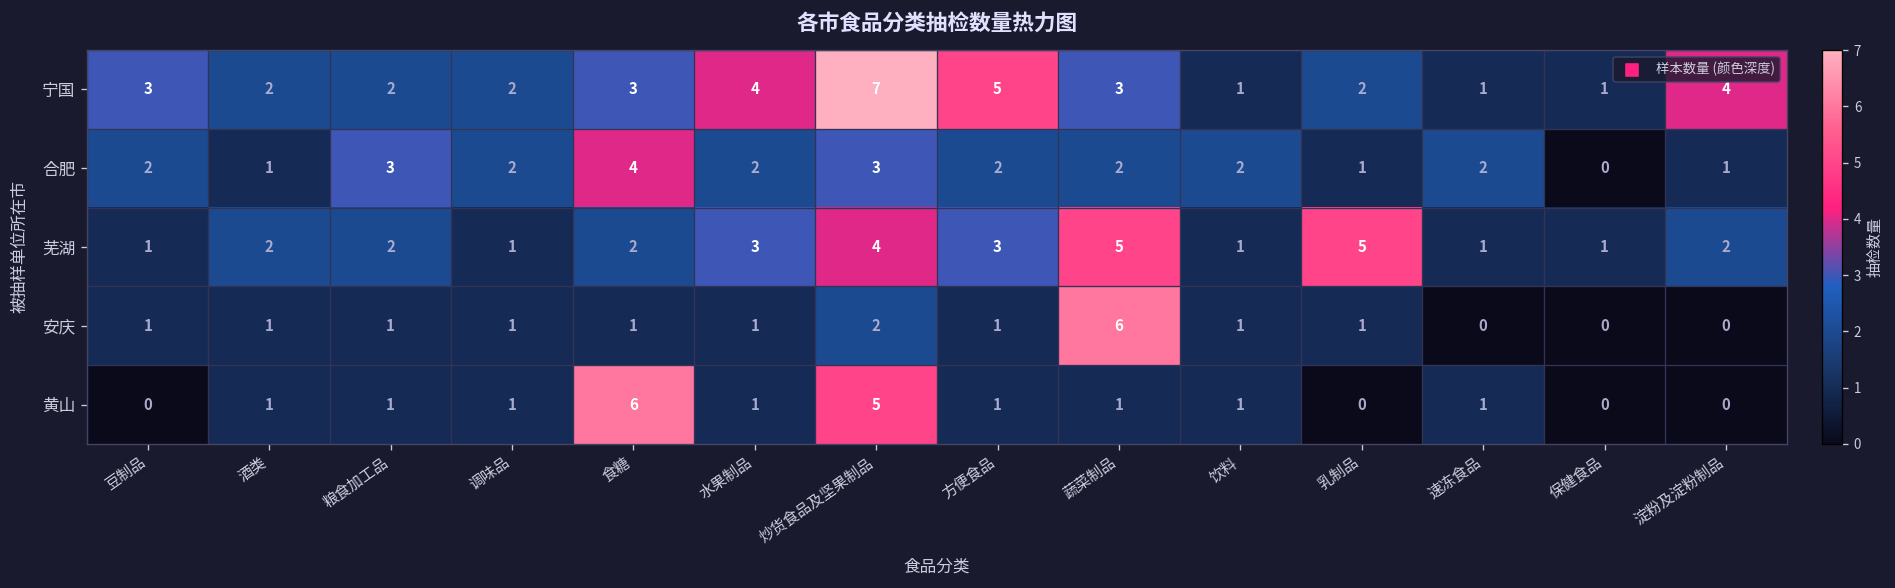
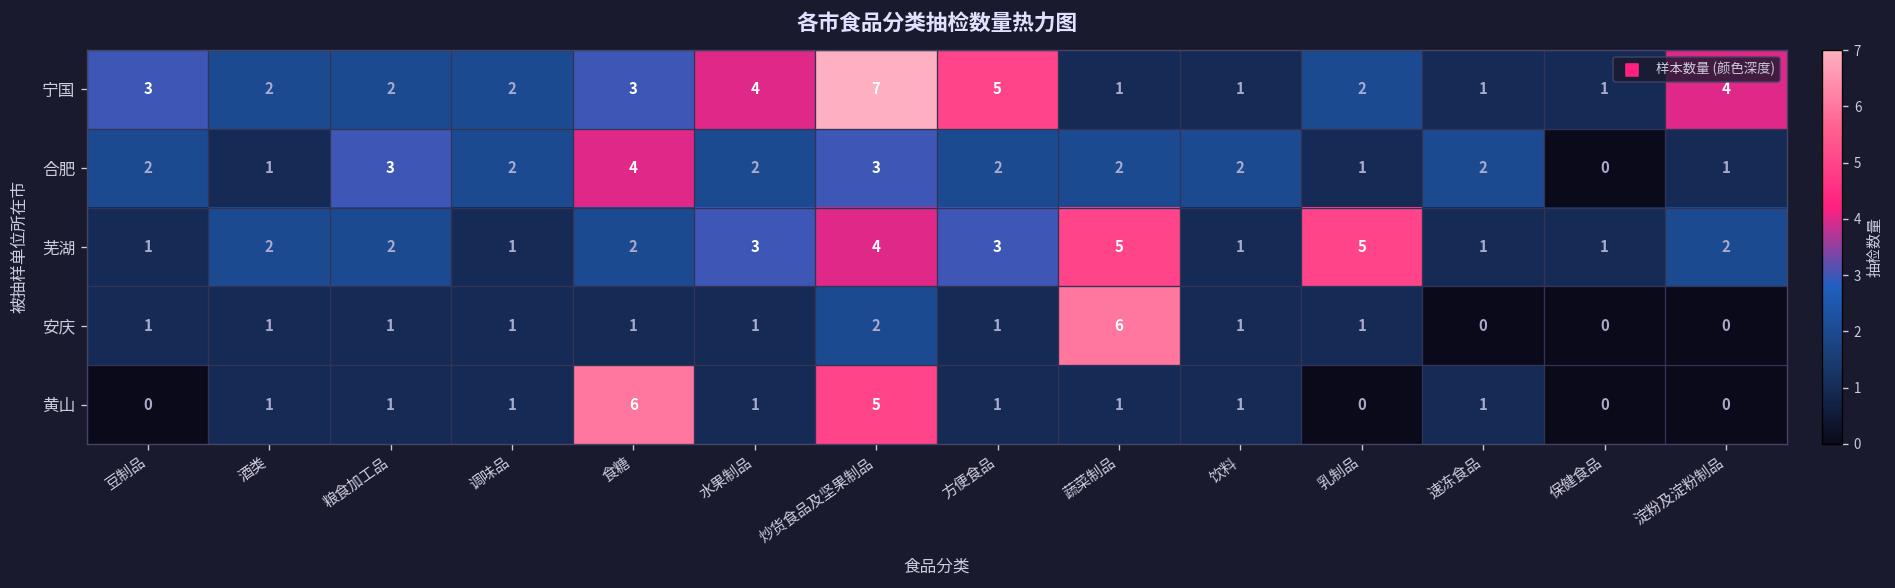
宁国, 蔬菜制品: 3 -> 1
